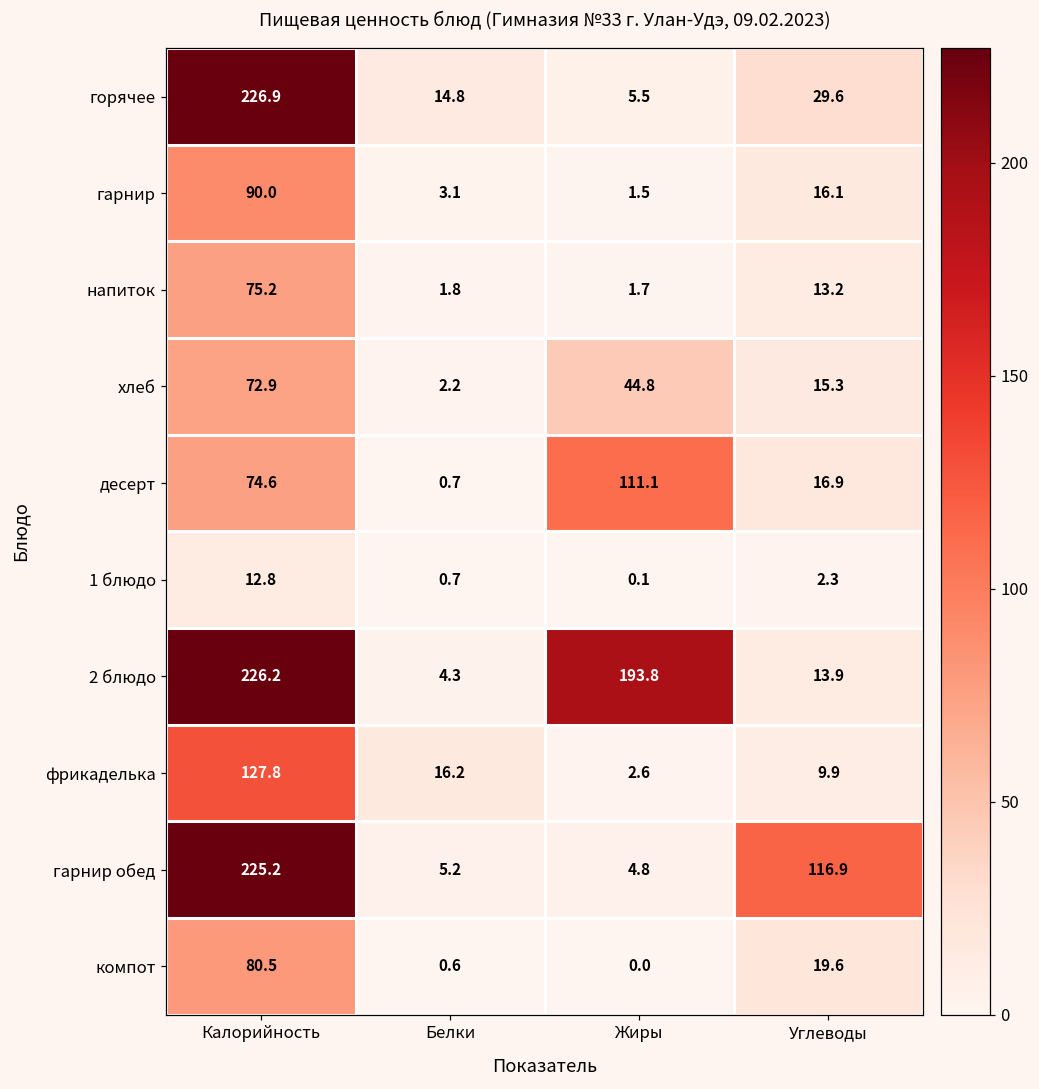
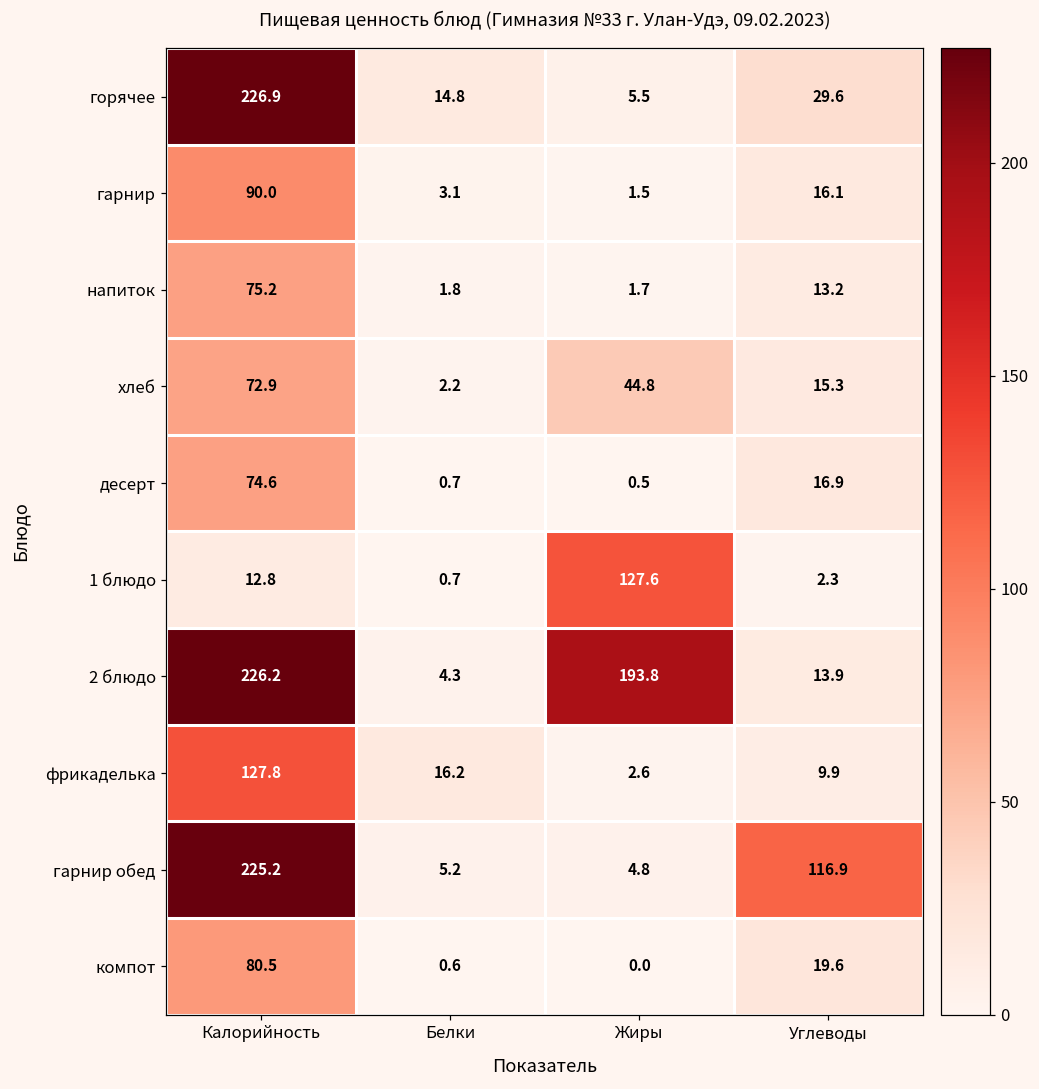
десерт, Жиры: 111.1 -> 0.5
1 блюдо, Жиры: 0.1 -> 127.6
